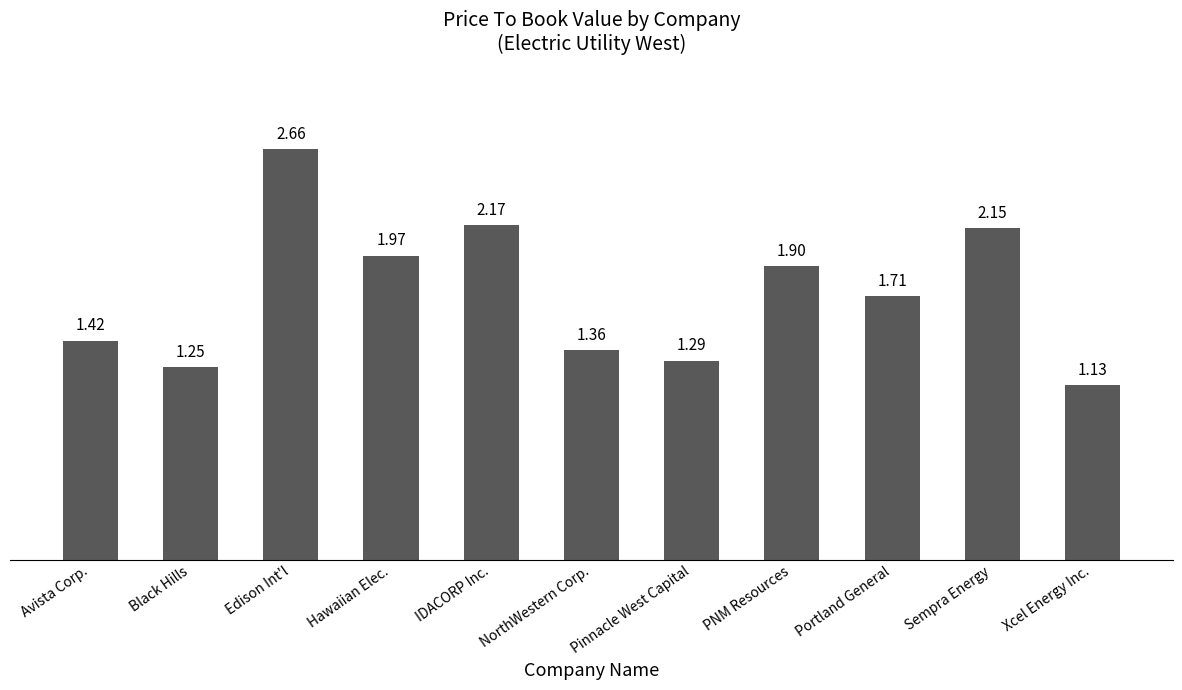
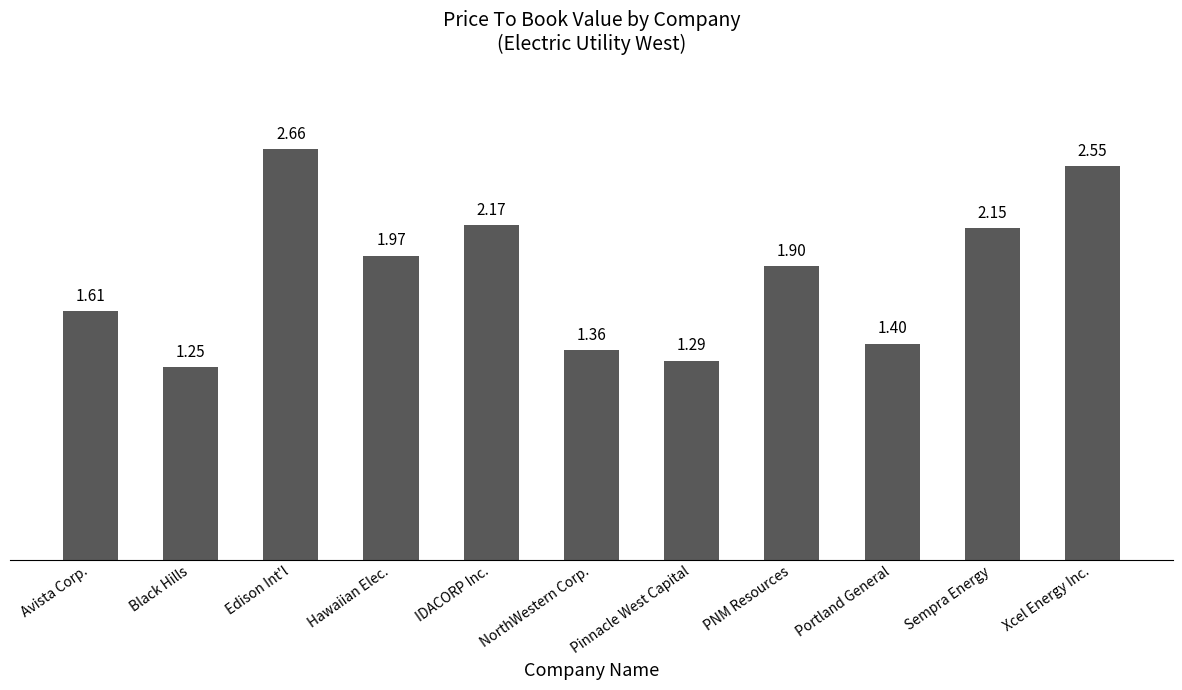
Avista Corp.: 1.42 -> 1.61
Portland General: 1.71 -> 1.40
Xcel Energy Inc.: 1.13 -> 2.55
